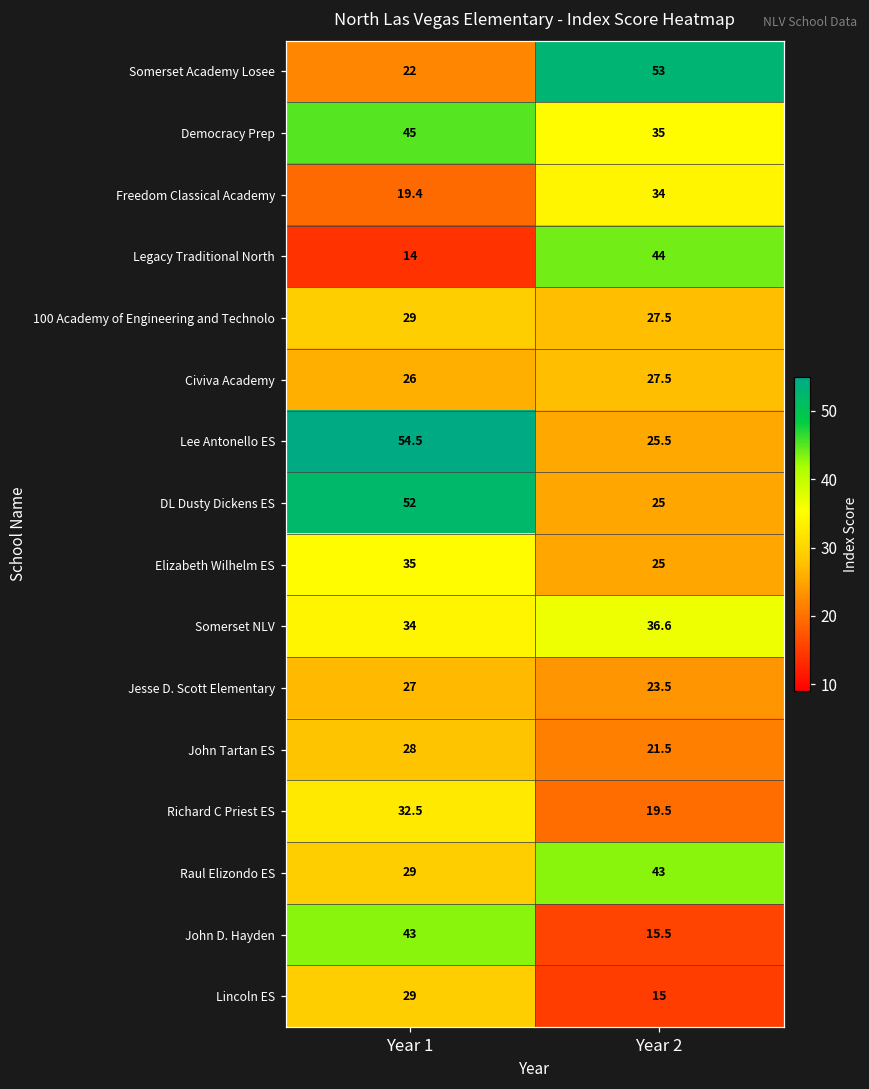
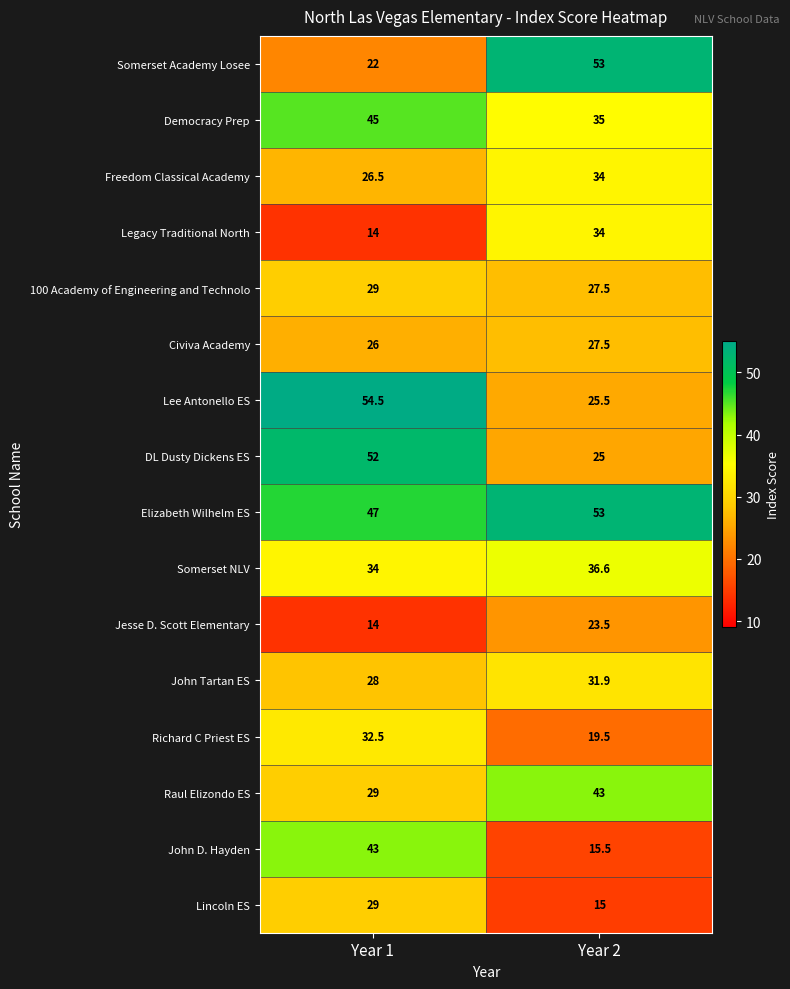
Freedom Classical Academy, Year 1: 19.4 -> 26.5
Legacy Traditional North, Year 2: 44 -> 34
Elizabeth Wilhelm ES, Year 1: 35 -> 47
Elizabeth Wilhelm ES, Year 2: 25 -> 53
Jesse D. Scott Elementary, Year 1: 27 -> 14
John Tartan ES, Year 2: 21.5 -> 31.9
